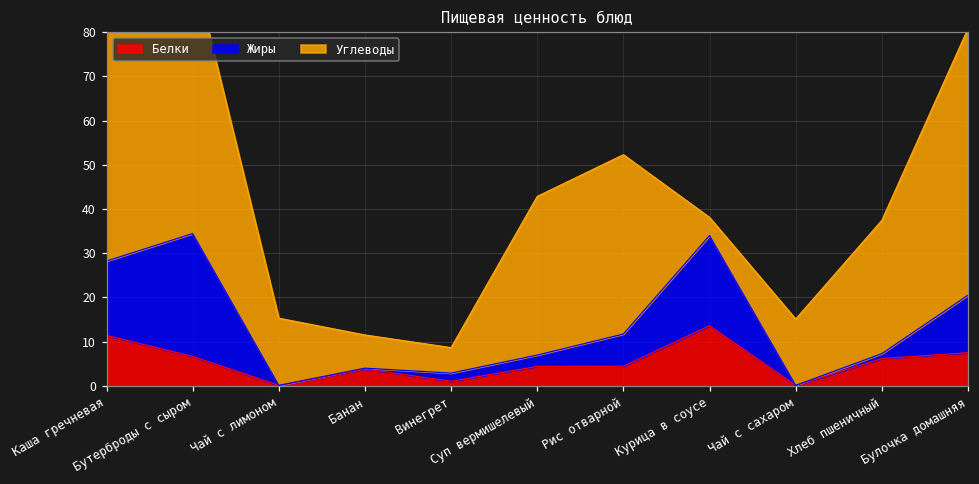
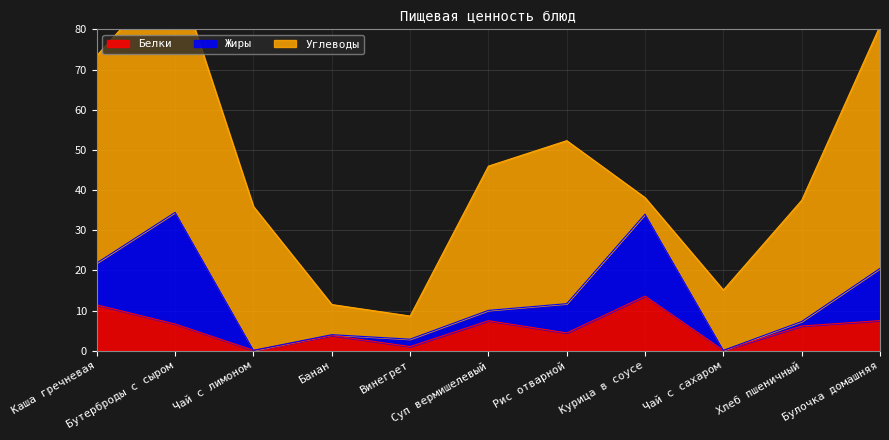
Жиры, Каша гречневая: 17 -> 10
Углеводы, Чай с лимоном: 15 -> 36
Белки, Суп вермишелевый: 4 -> 7
